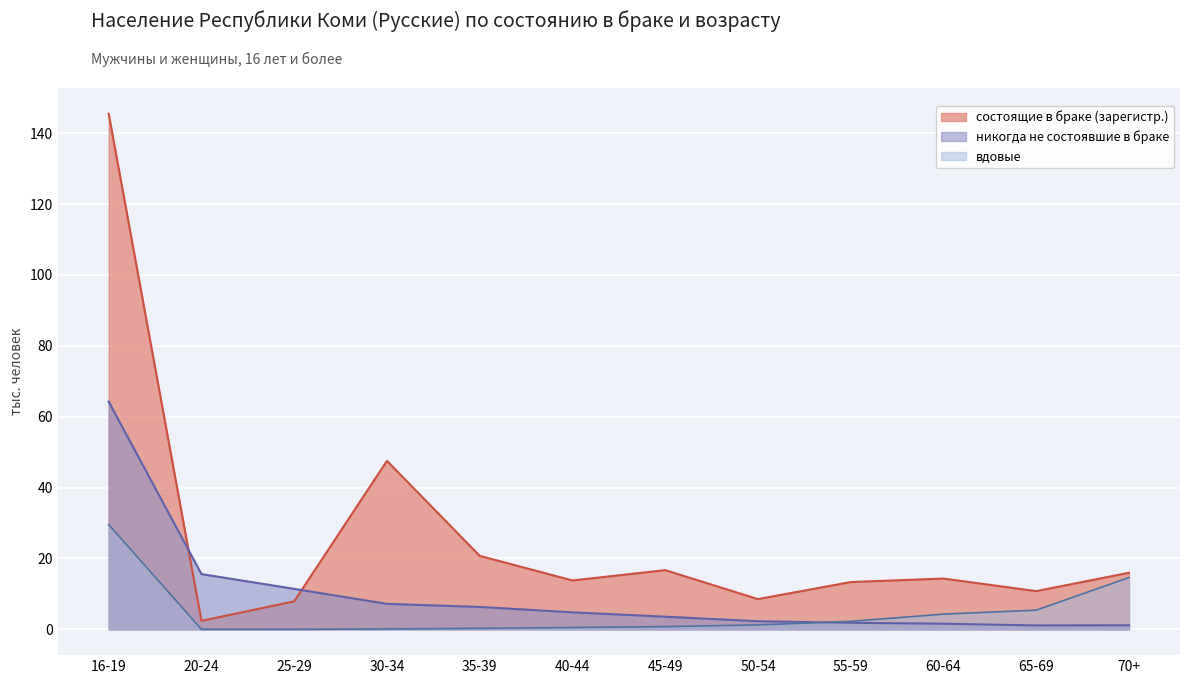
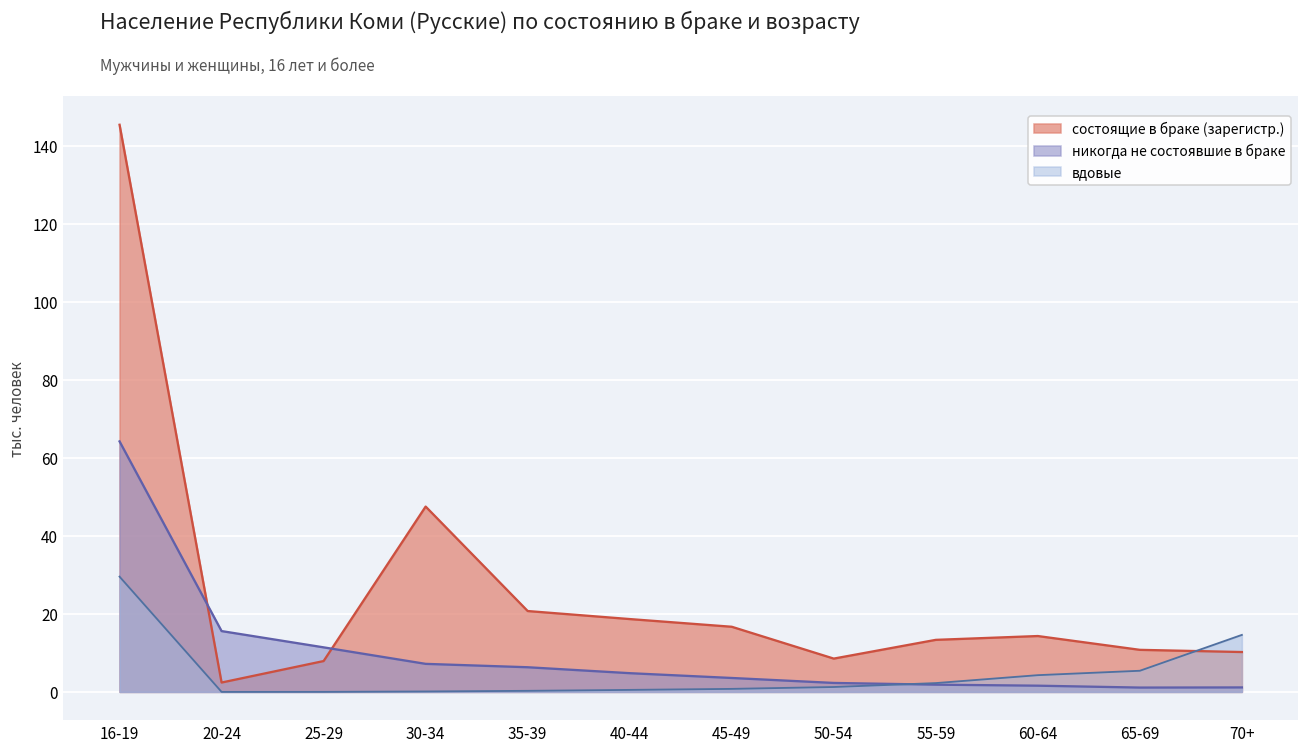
состоящие в браке (зарегистр.), 40-44: 14 -> 19
состоящие в браке (зарегистр.), 70+: 16 -> 10
